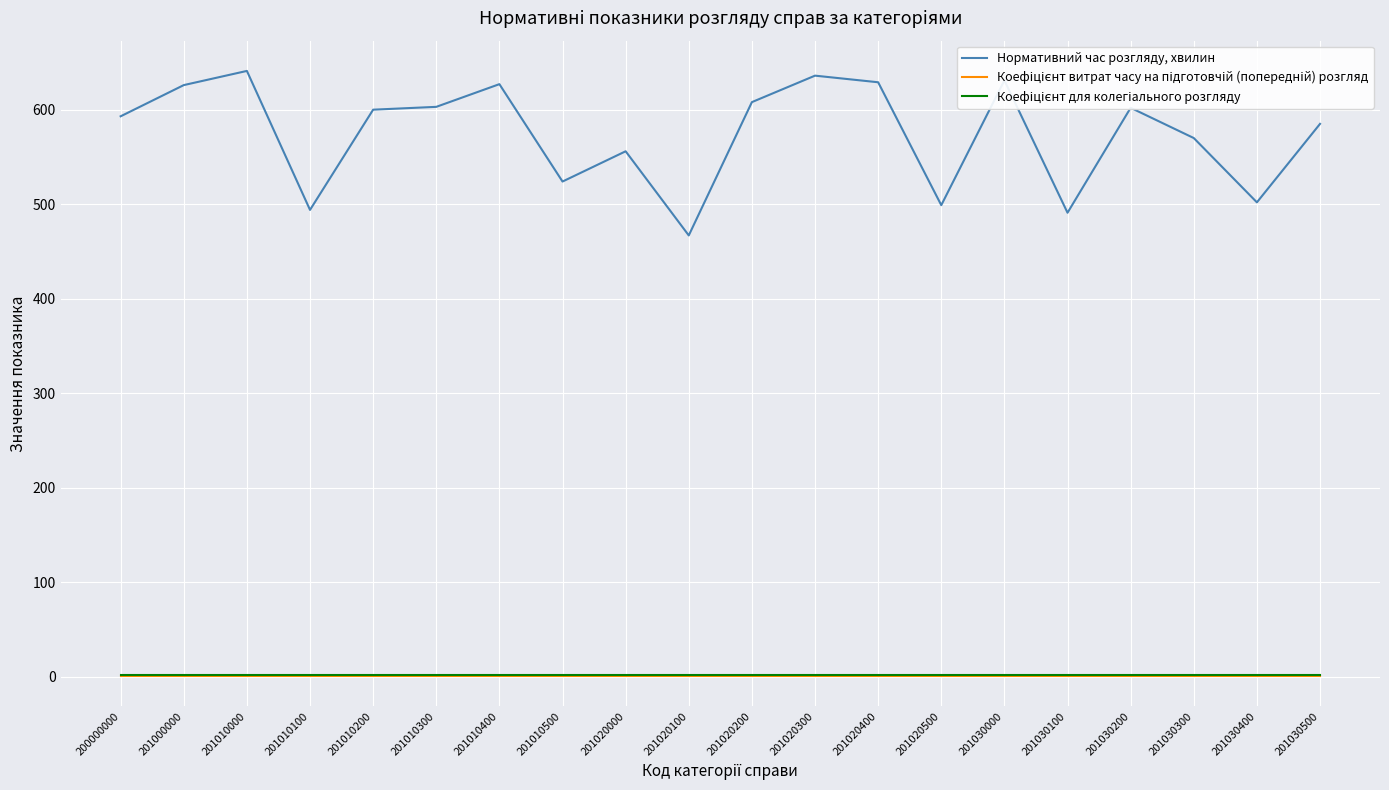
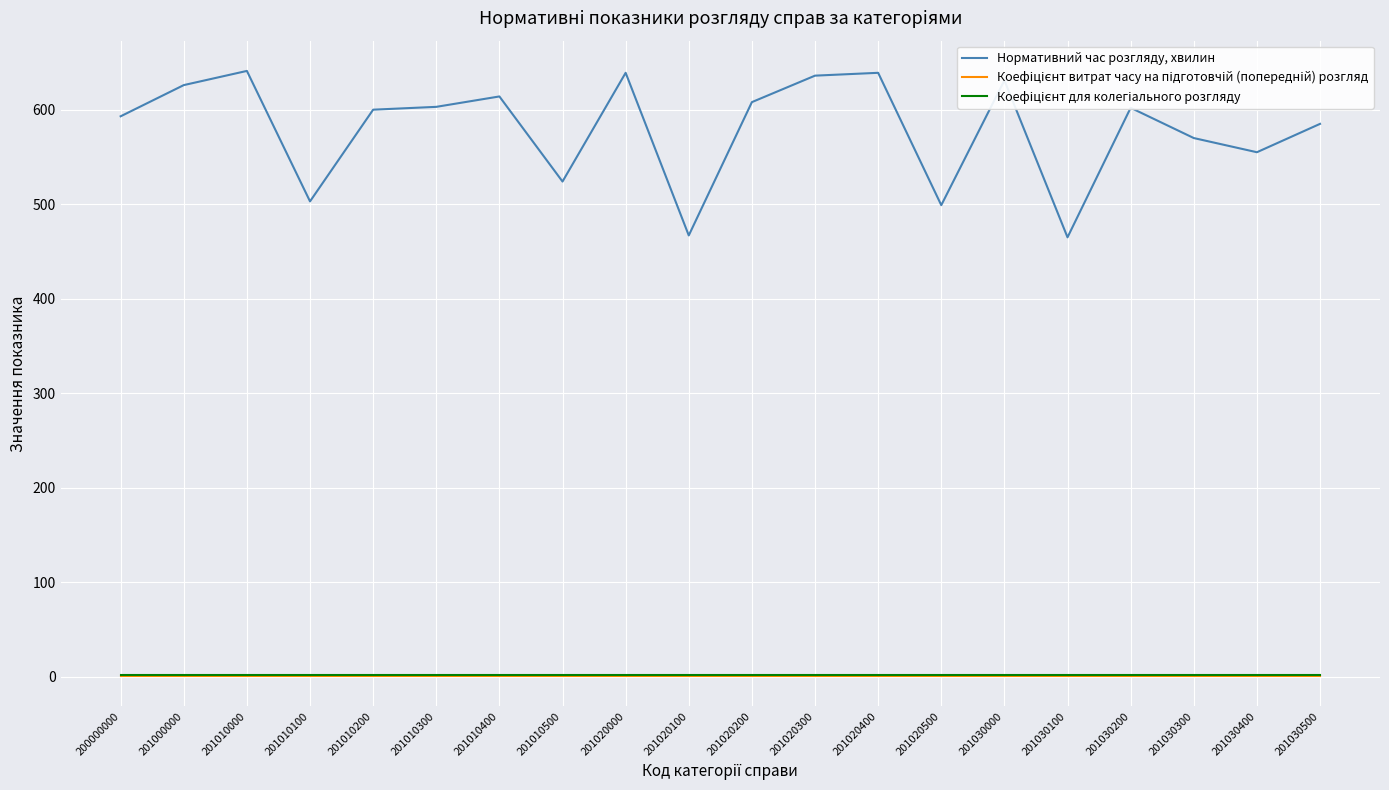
Нормативний час розгляду, хвилин, 201010100: 490 -> 500
Нормативний час розгляду, хвилин, 201010400: 630 -> 610
Нормативний час розгляду, хвилин, 201020000: 560 -> 640
Нормативний час розгляду, хвилин, 201020400: 630 -> 640
Нормативний час розгляду, хвилин, 201030100: 490 -> 470
Нормативний час розгляду, хвилин, 201030400: 500 -> 560
